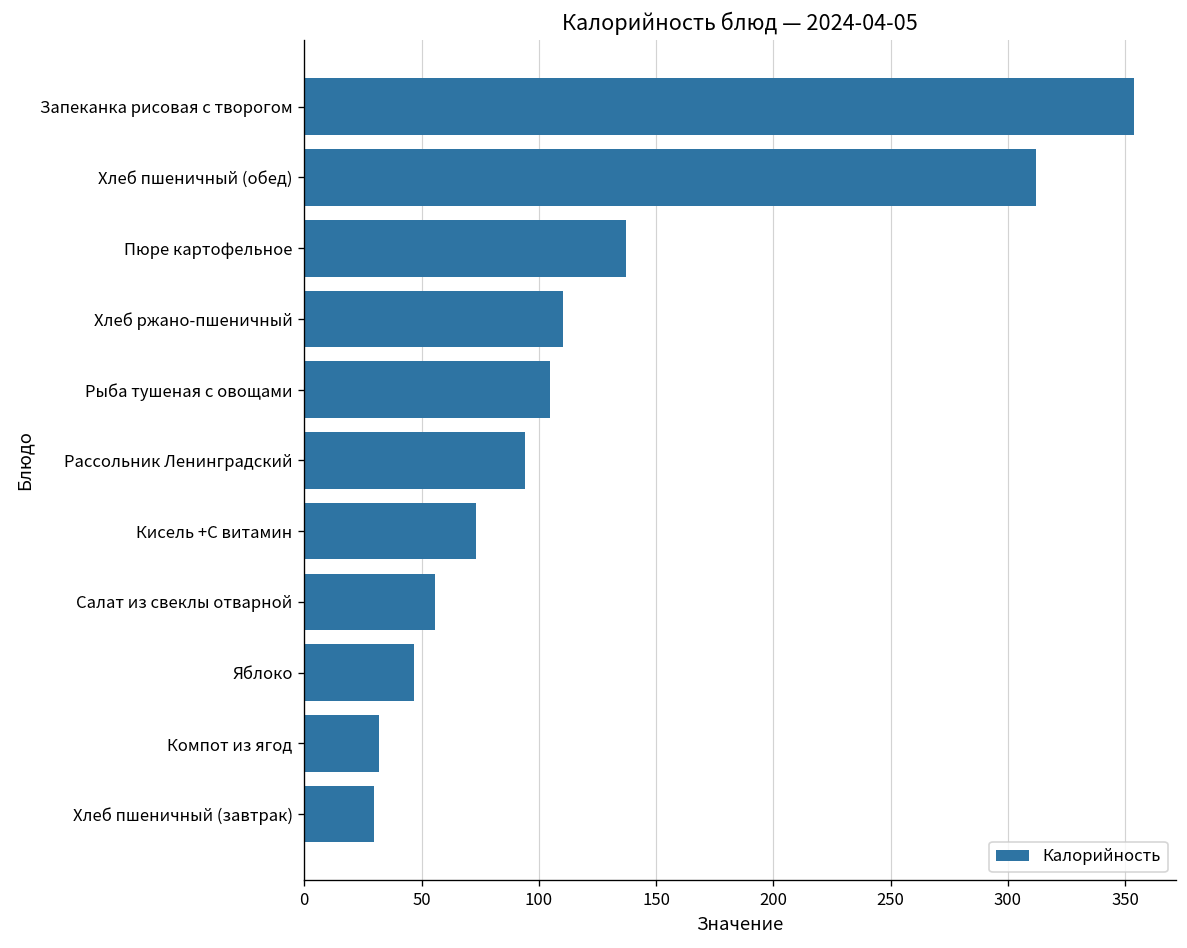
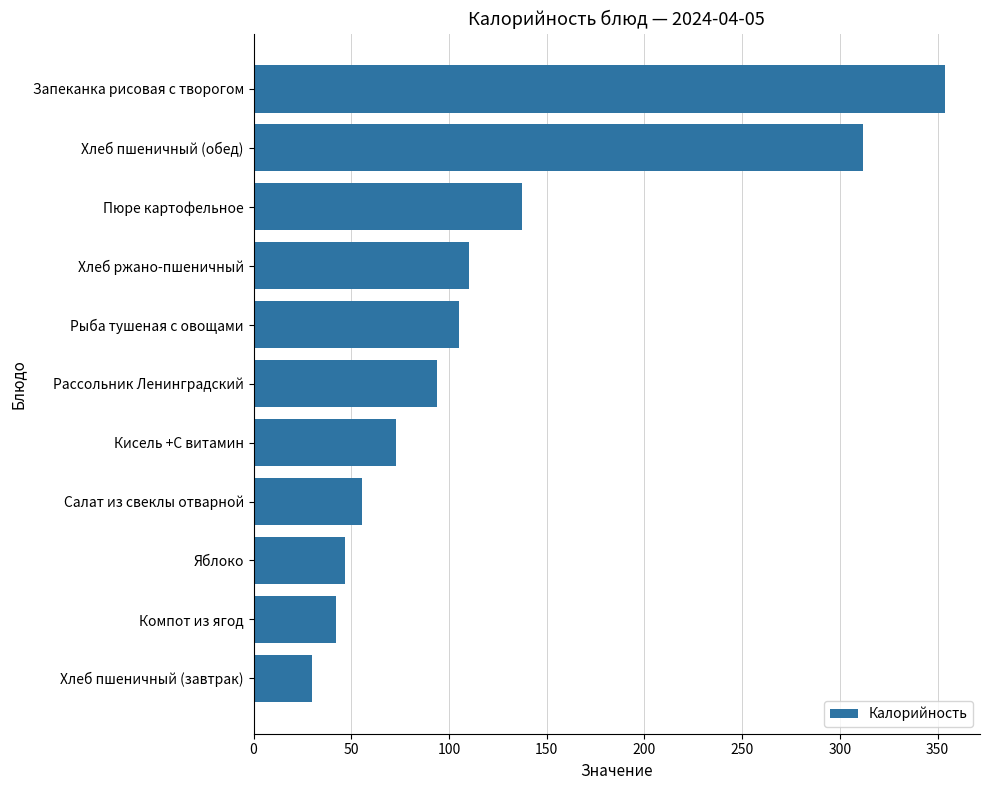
Компот из ягод: 32 -> 42
